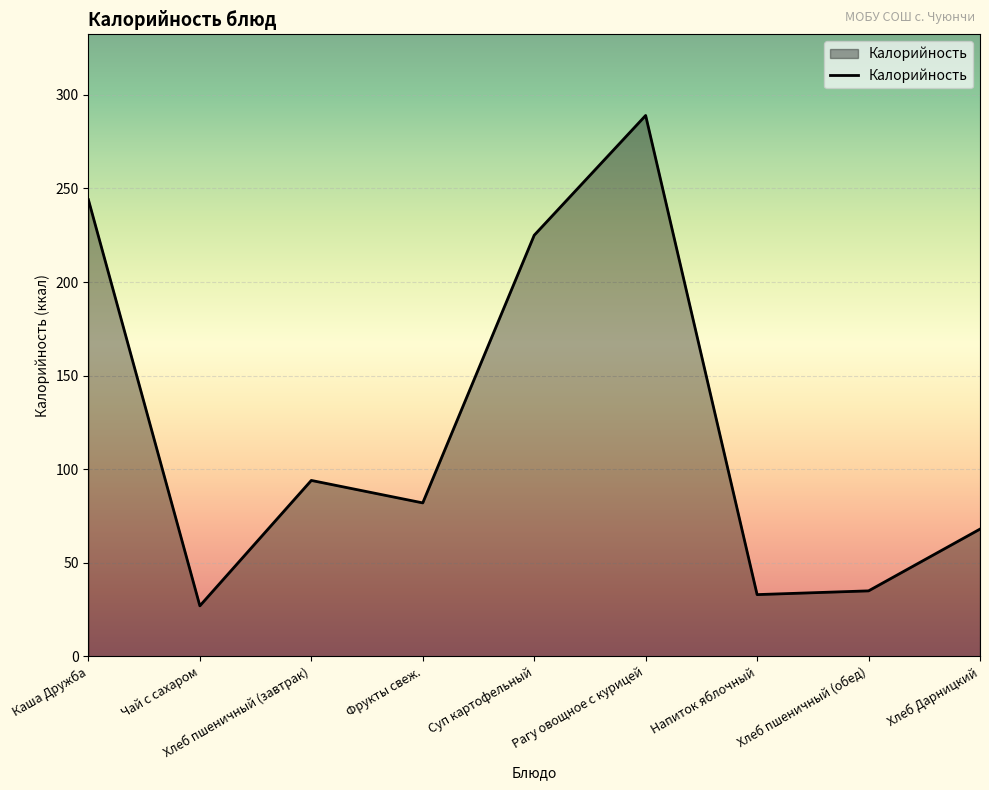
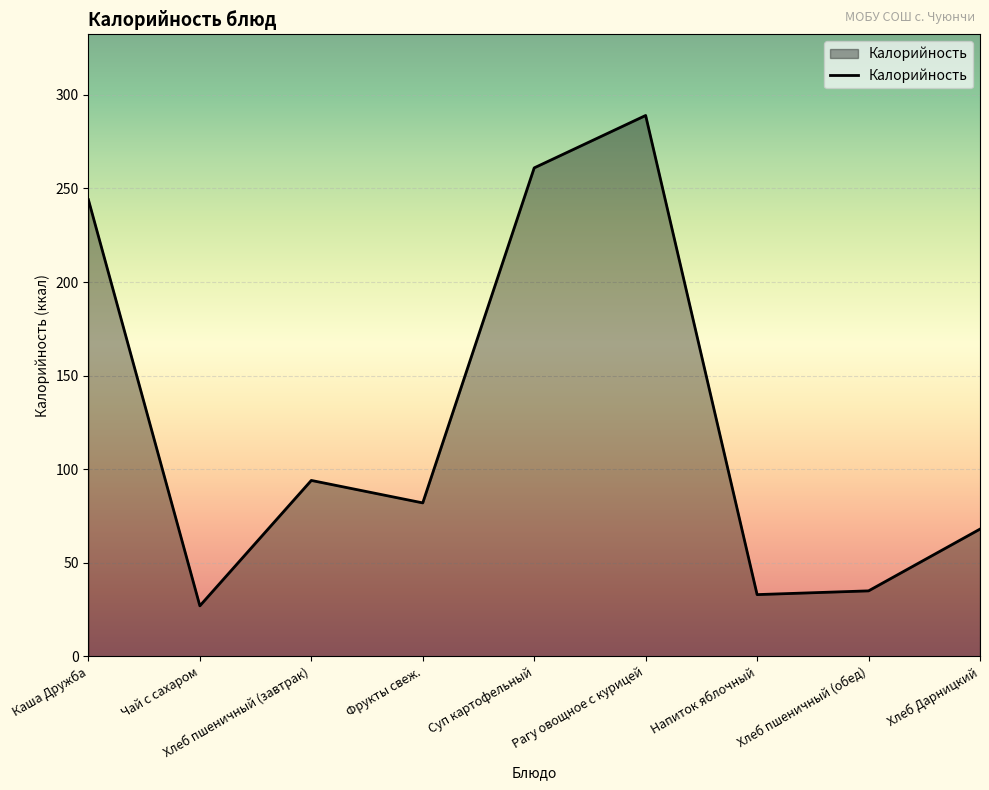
Суп картофельный: 225 -> 261
